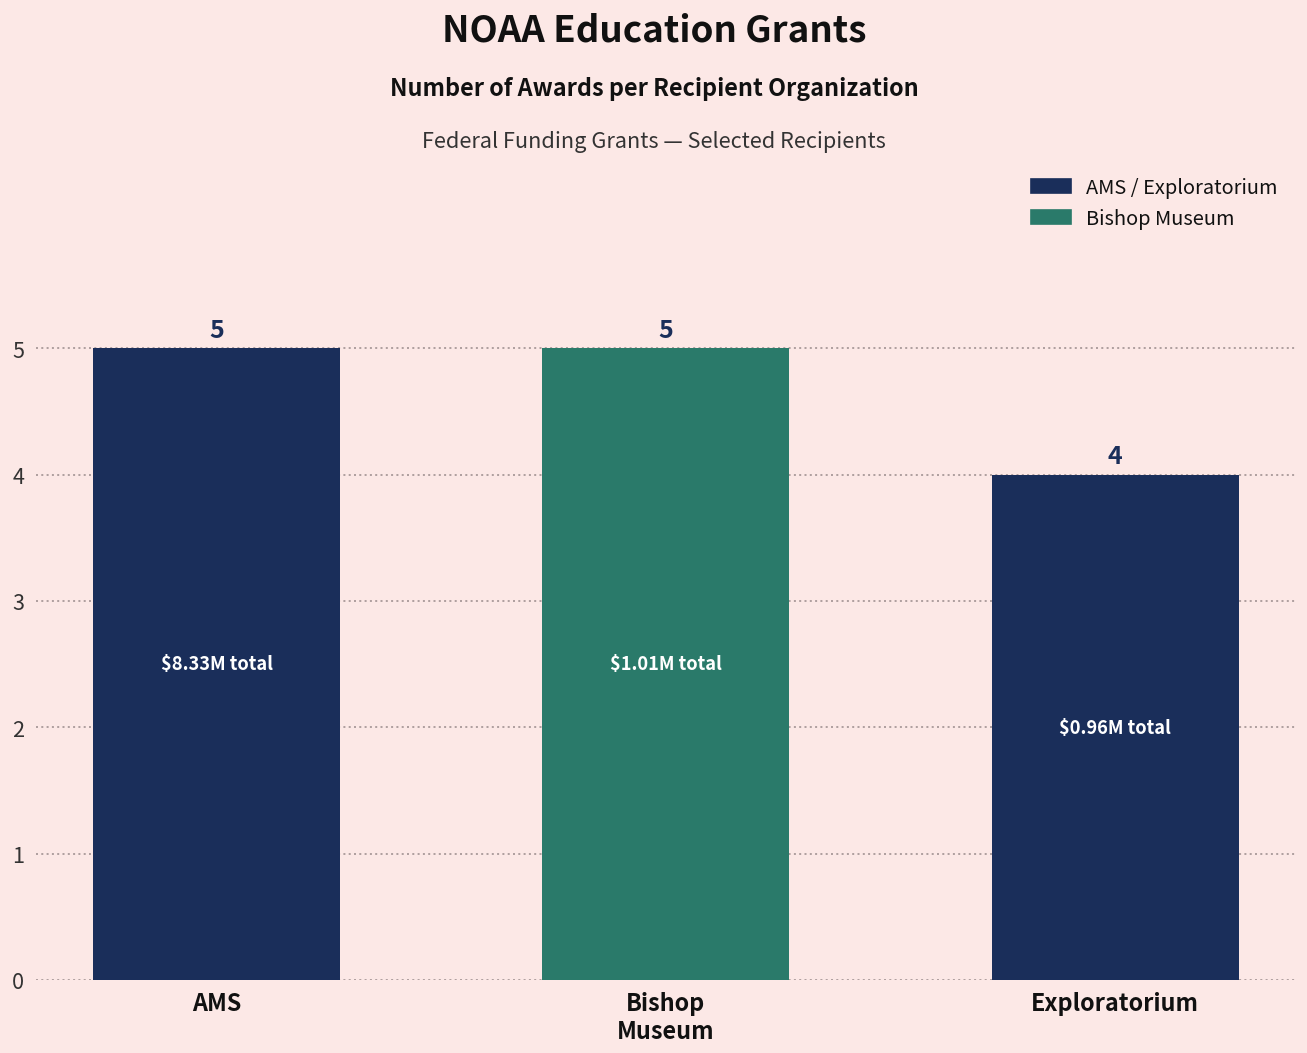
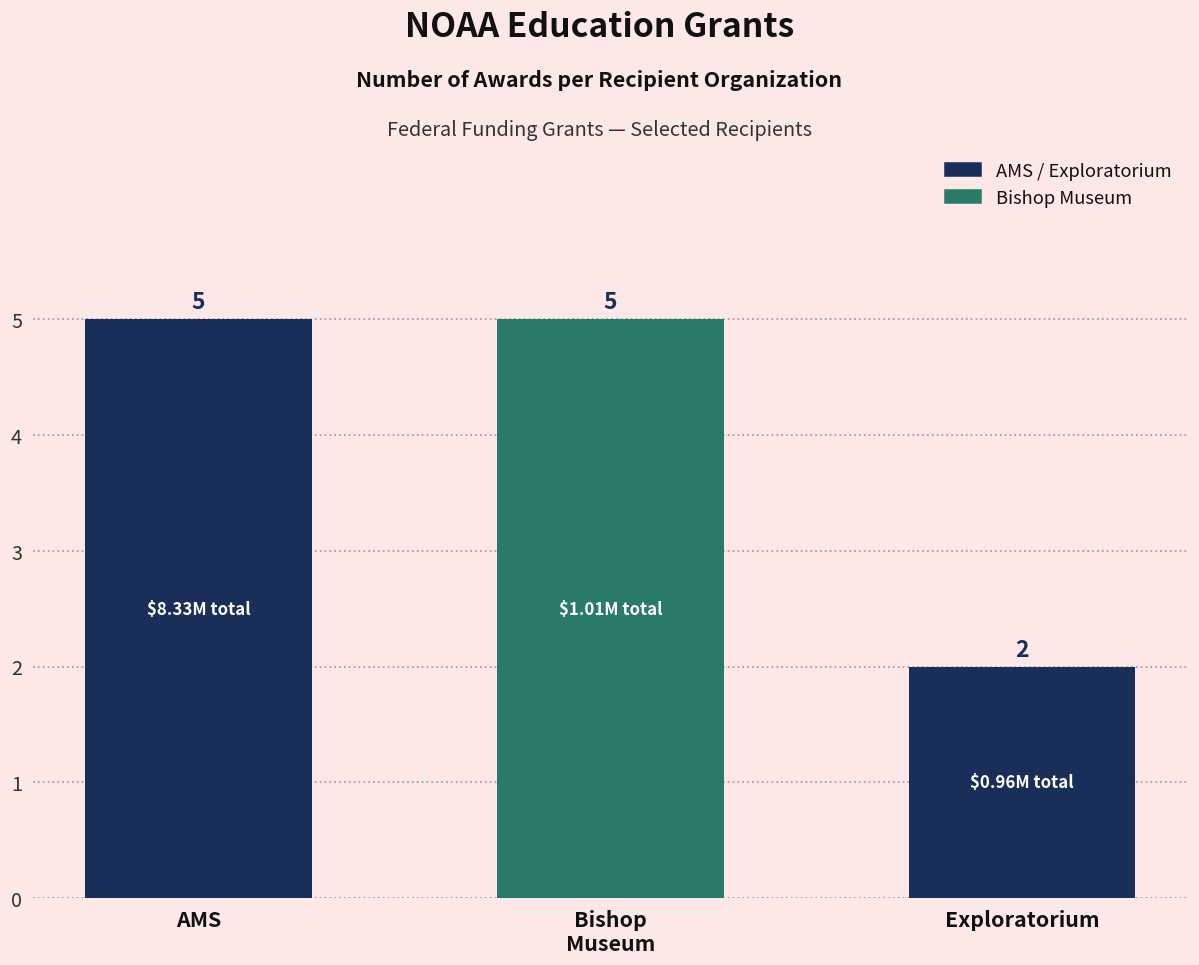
Exploratorium: 4 -> 2
